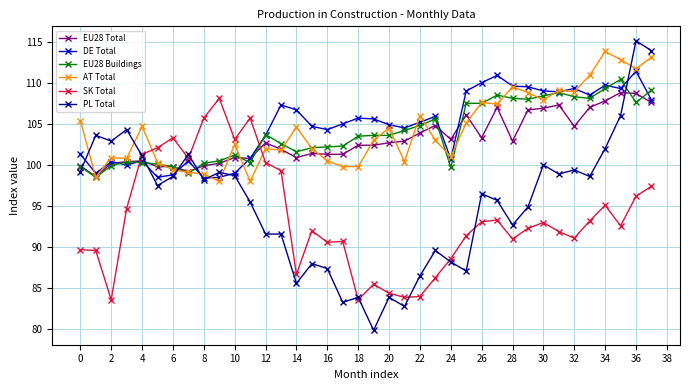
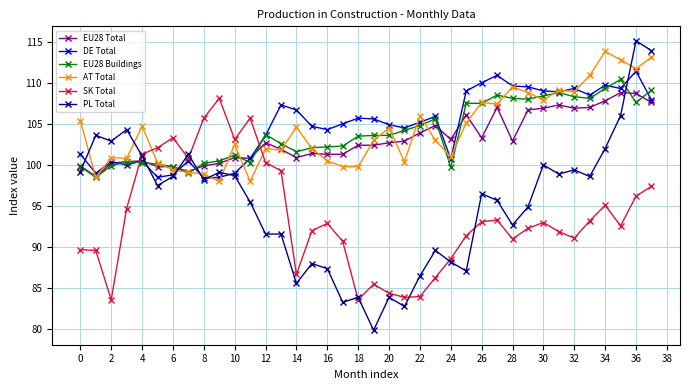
SK Total, 16: 91 -> 93
EU28 Total, 32: 105 -> 107
